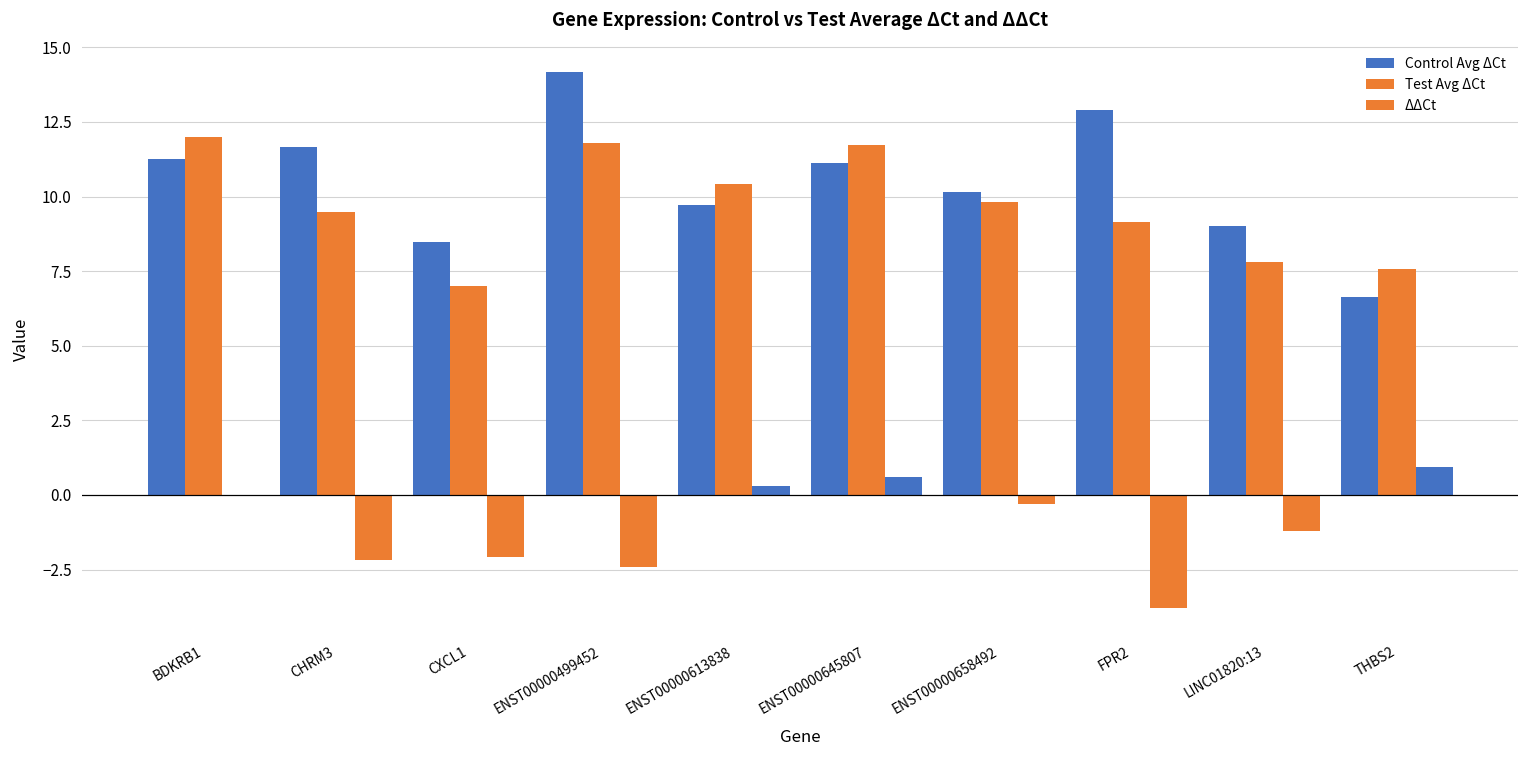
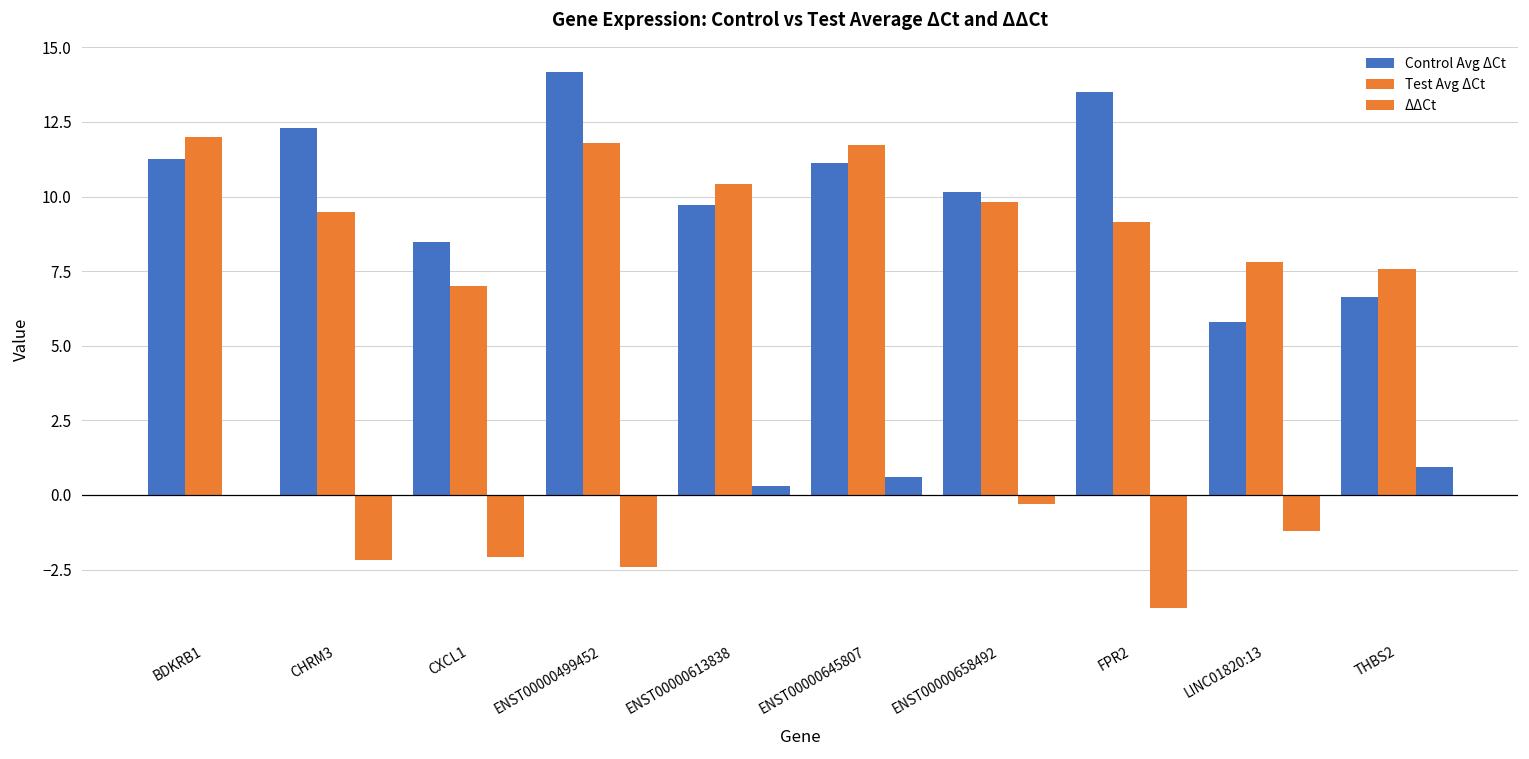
Control Avg ΔCt, CHRM3: 11.7 -> 12.3
Control Avg ΔCt, FPR2: 12.9 -> 13.5
Control Avg ΔCt, LINC01820:13: 9.0 -> 5.8
